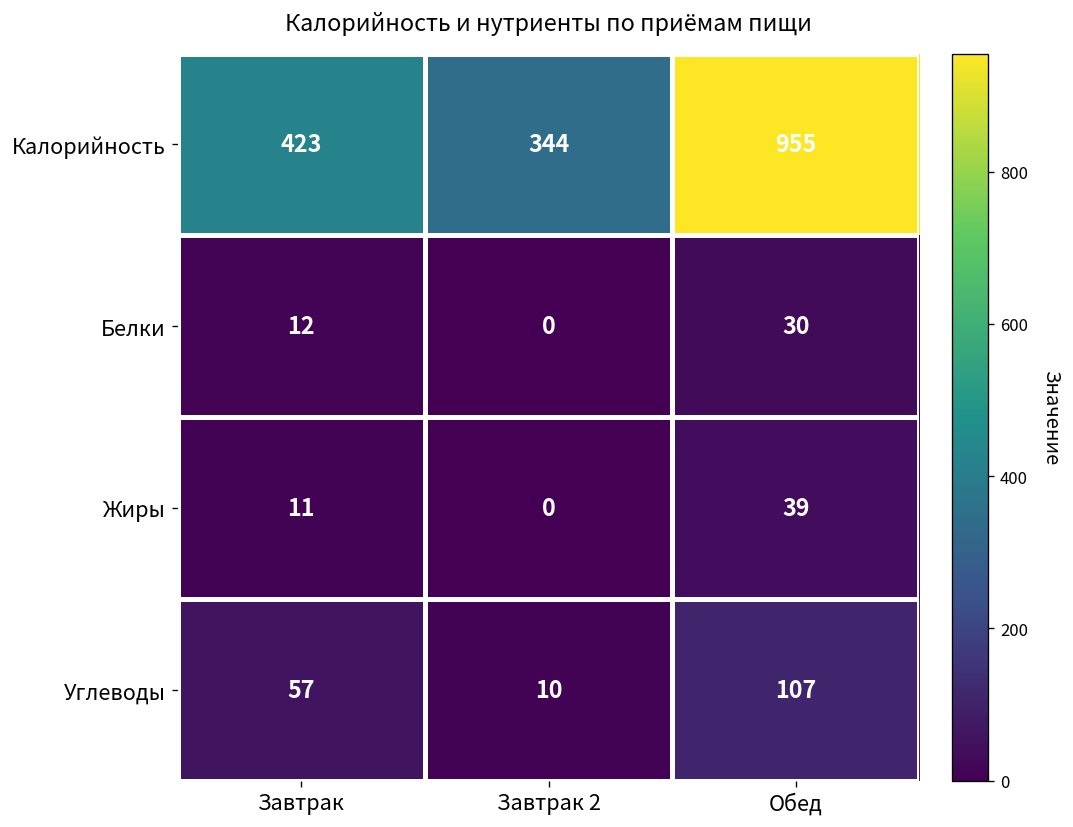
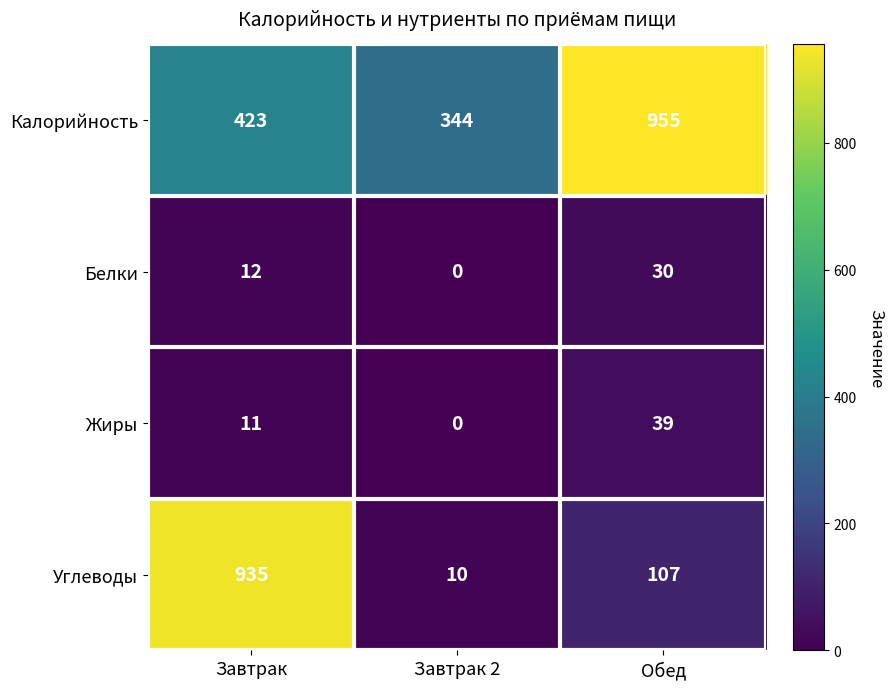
Углеводы, Завтрак: 57 -> 935
